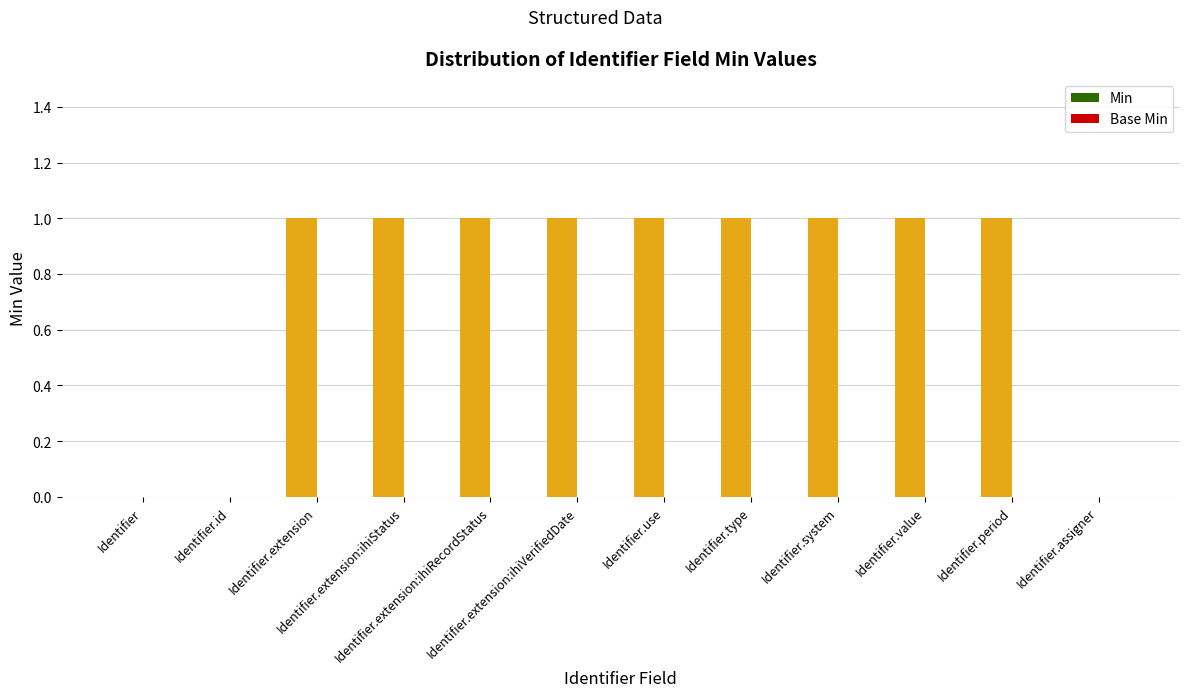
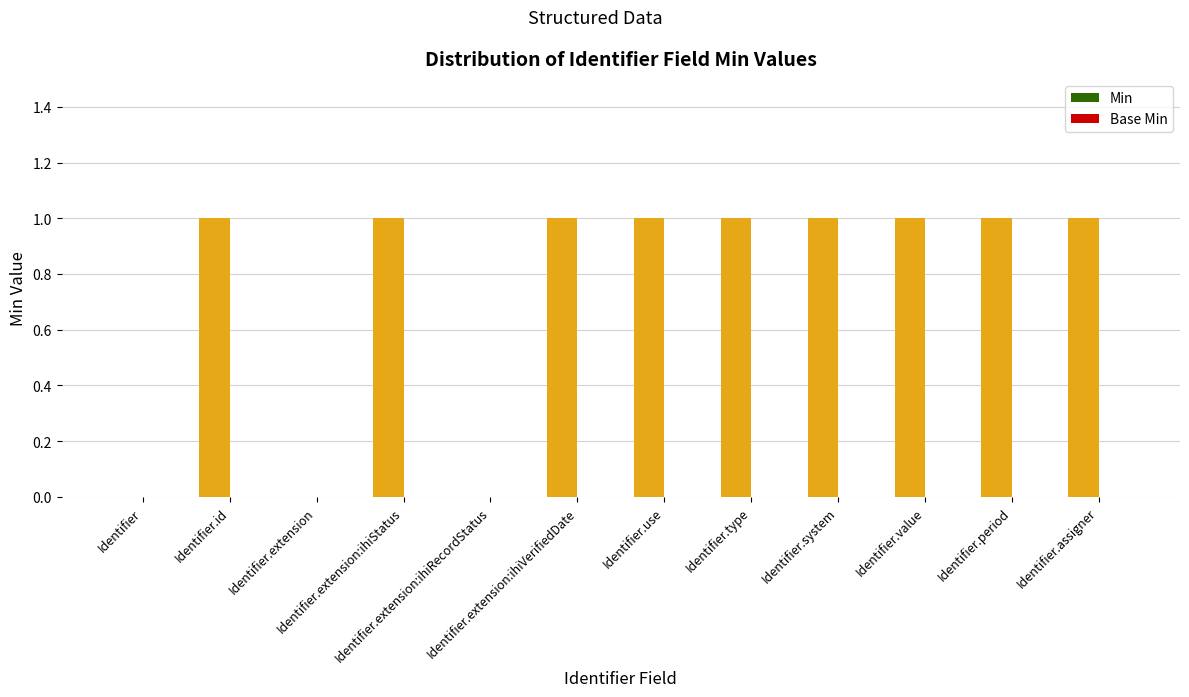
Min, Identifier.id: 0 -> 1
Min, Identifier.extension: 1 -> 0
Min, Identifier.extension:ihiRecordStatus: 1 -> 0
Min, Identifier.assigner: 0 -> 1
